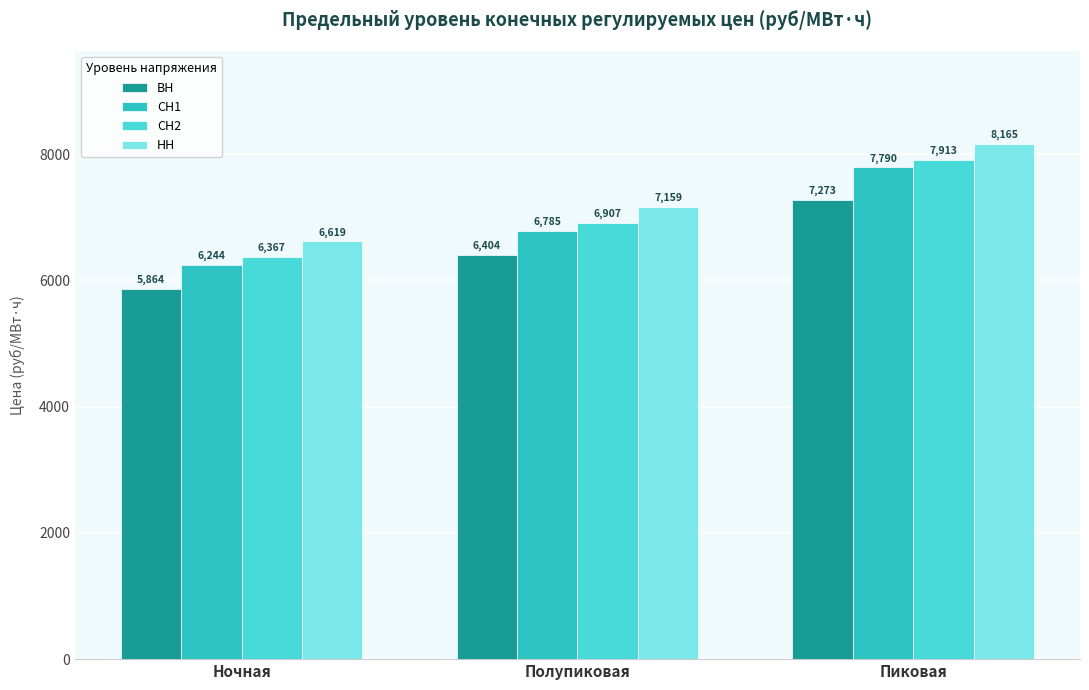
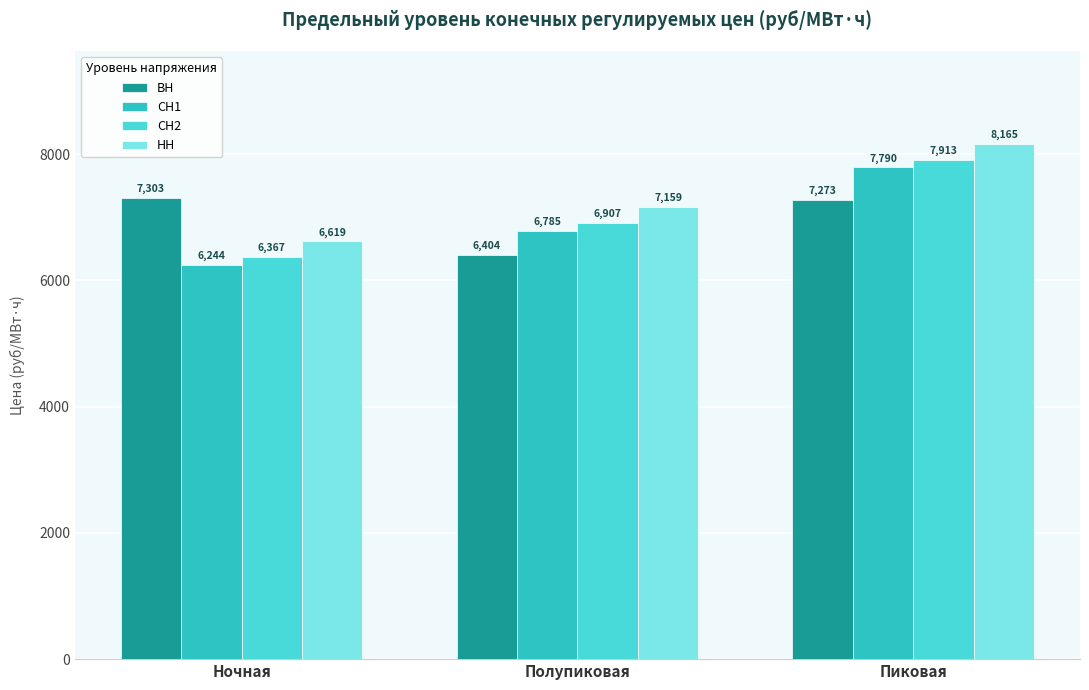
ВН, Ночная: 5,864 -> 7,303
